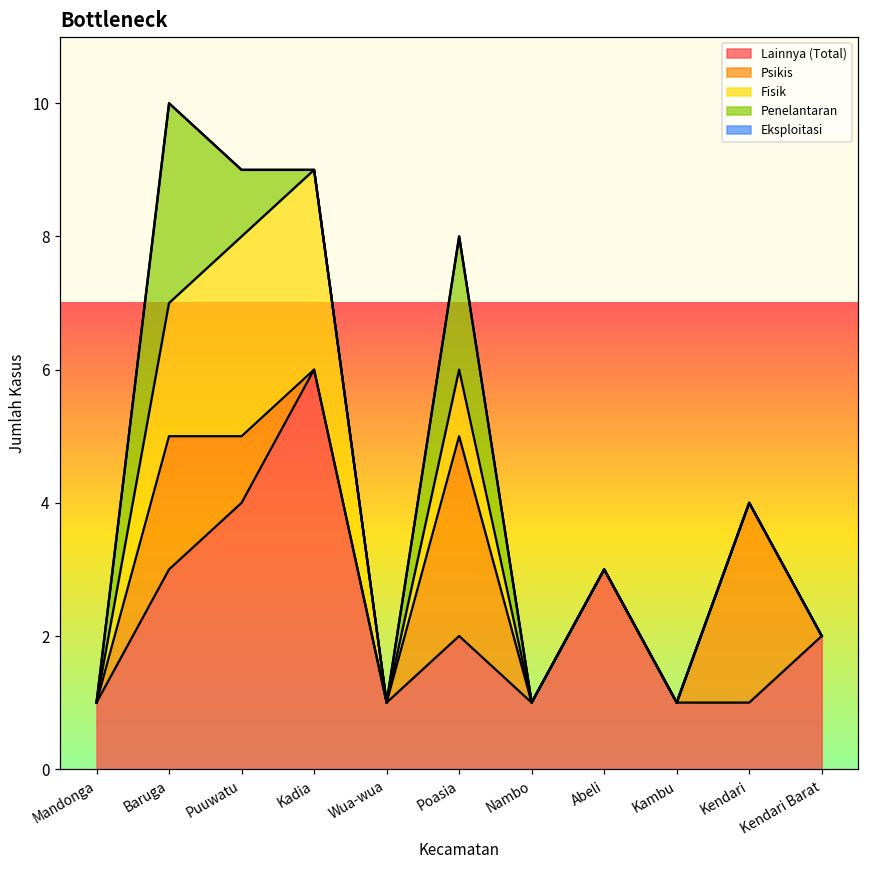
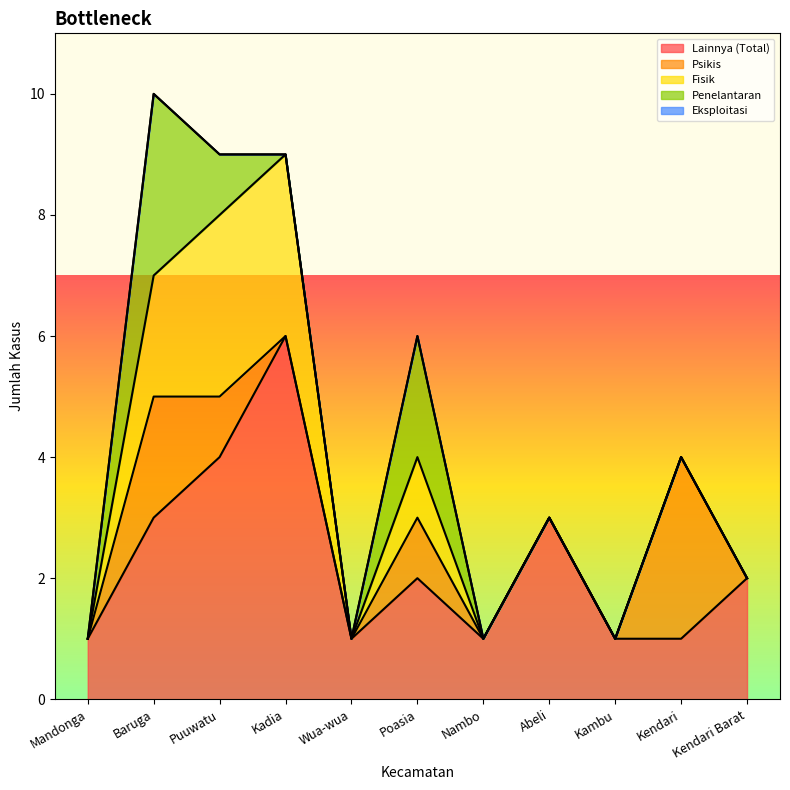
Psikis, Poasia: 3 -> 1
